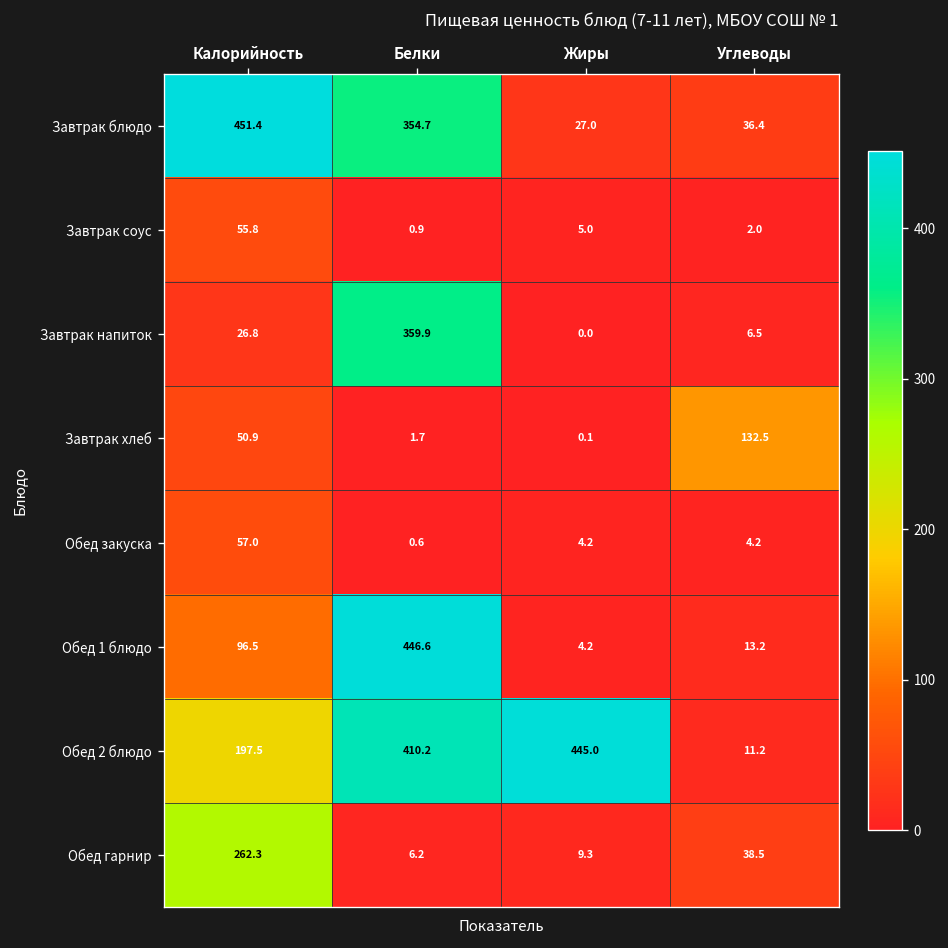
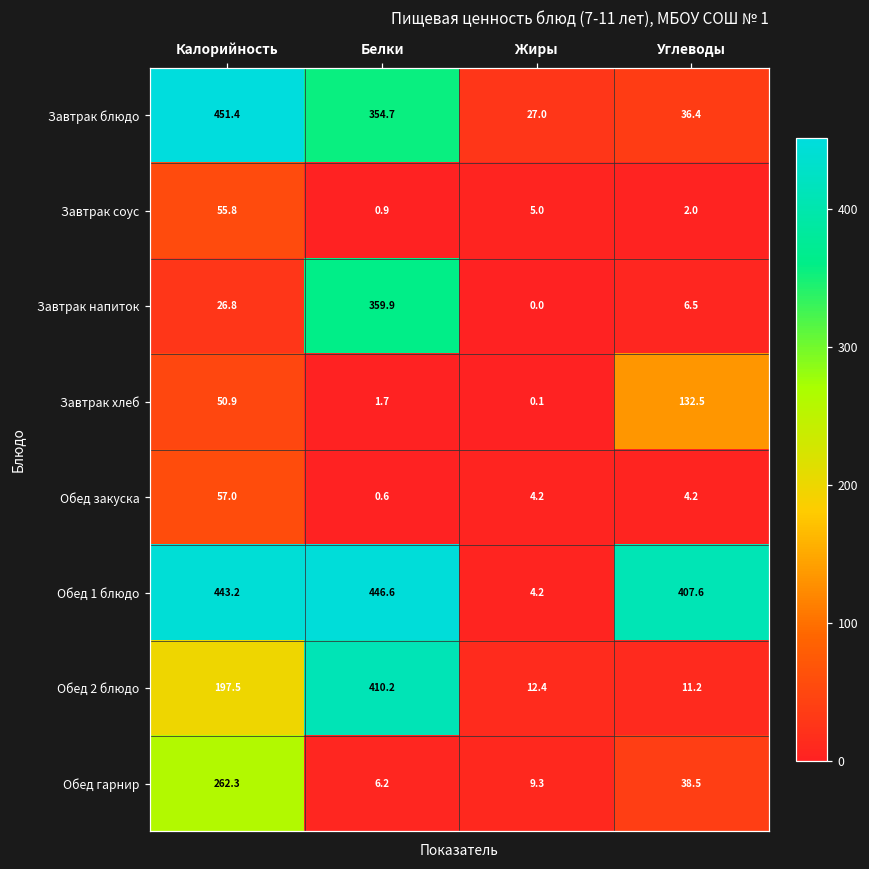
Обед 1 блюдо, Калорийность: 96.5 -> 443.2
Обед 1 блюдо, Углеводы: 13.2 -> 407.6
Обед 2 блюдо, Жиры: 445.0 -> 12.4
